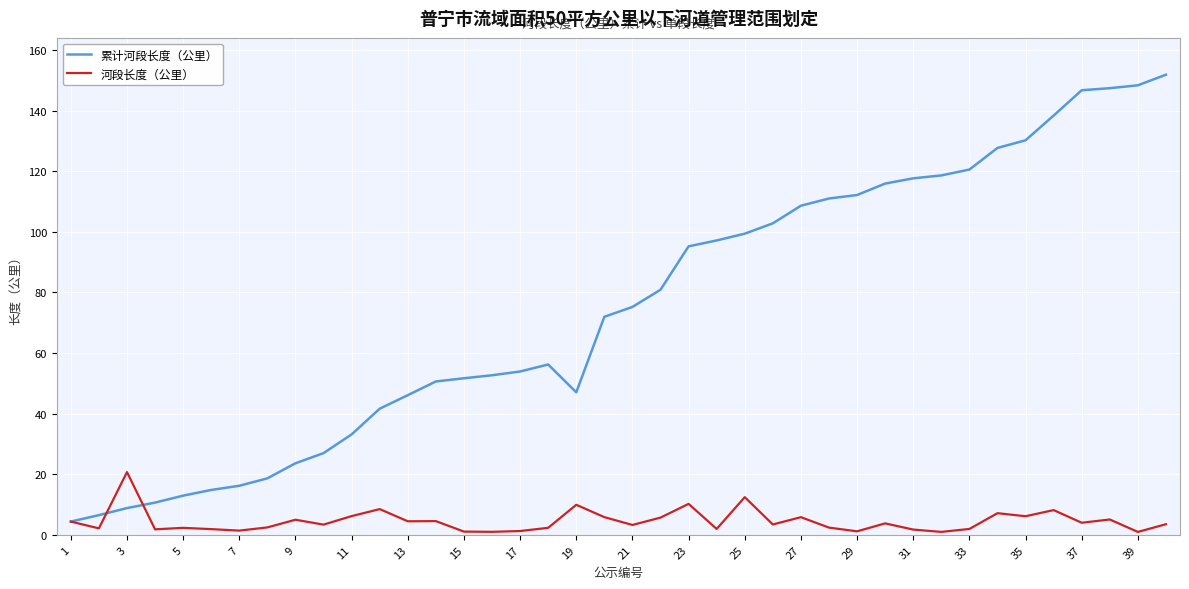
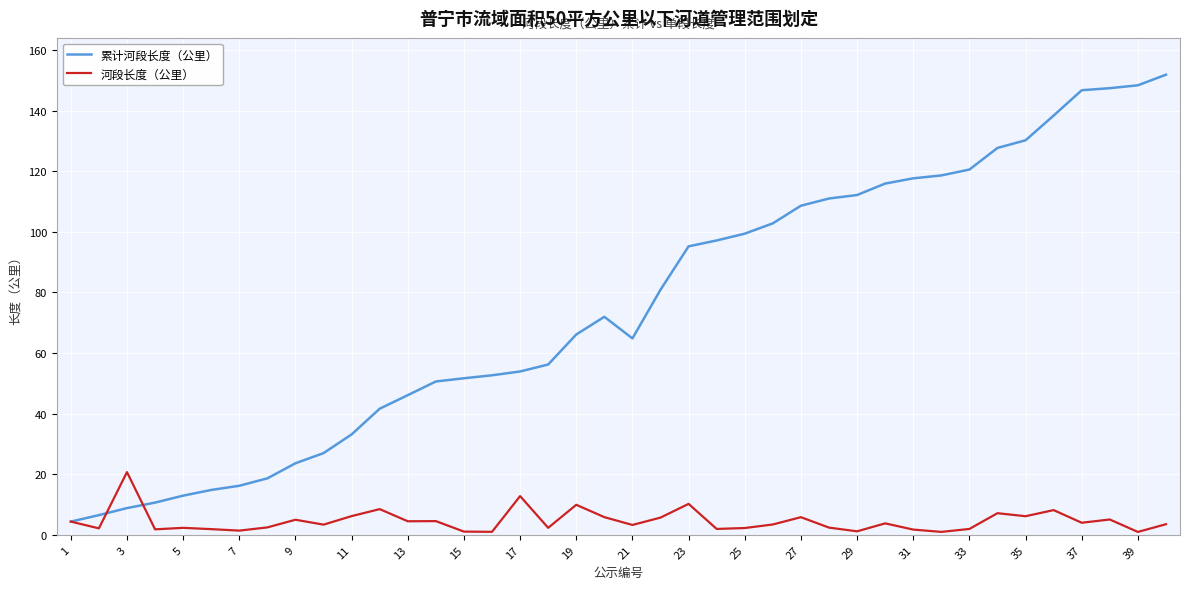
河段长度（公里）, 17: 1 -> 13
累计河段长度（公里）, 19: 47 -> 66
累计河段长度（公里）, 21: 75 -> 65
河段长度（公里）, 25: 12 -> 2
